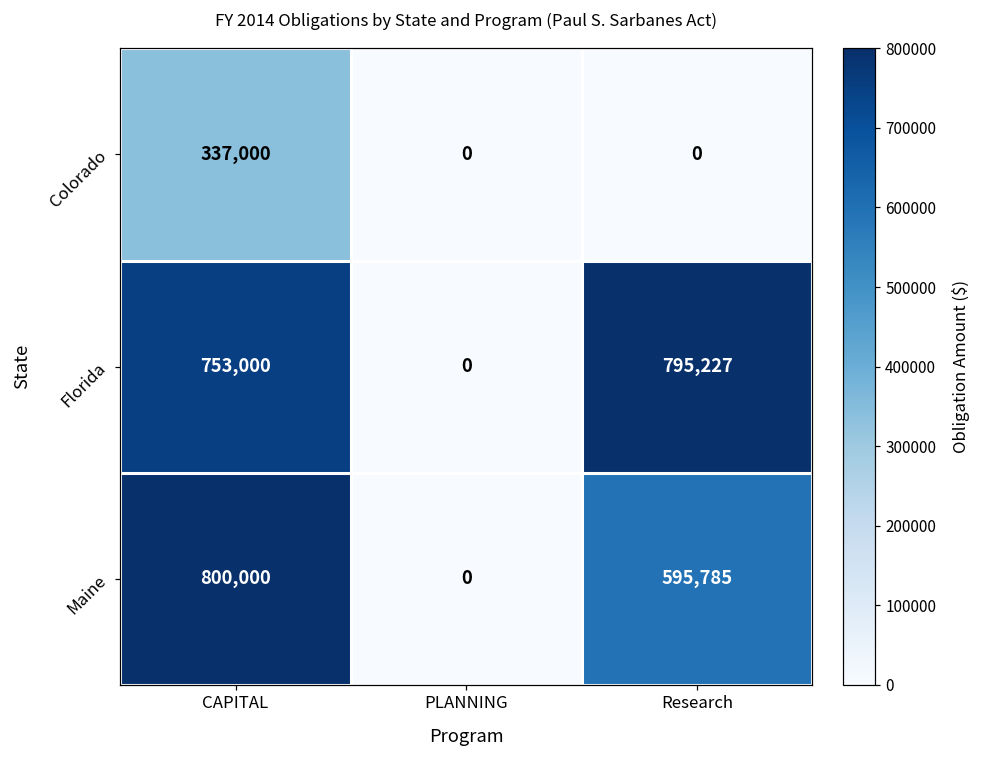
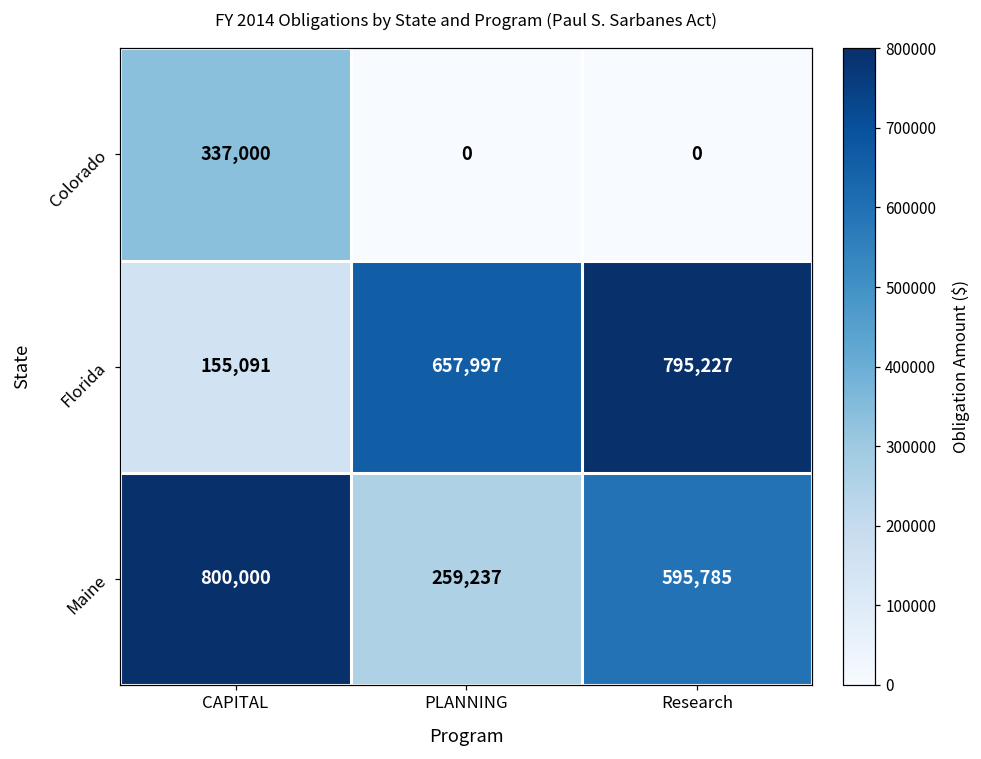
Florida, CAPITAL: 753,000 -> 155,091
Florida, PLANNING: 0 -> 657,997
Maine, PLANNING: 0 -> 259,237
